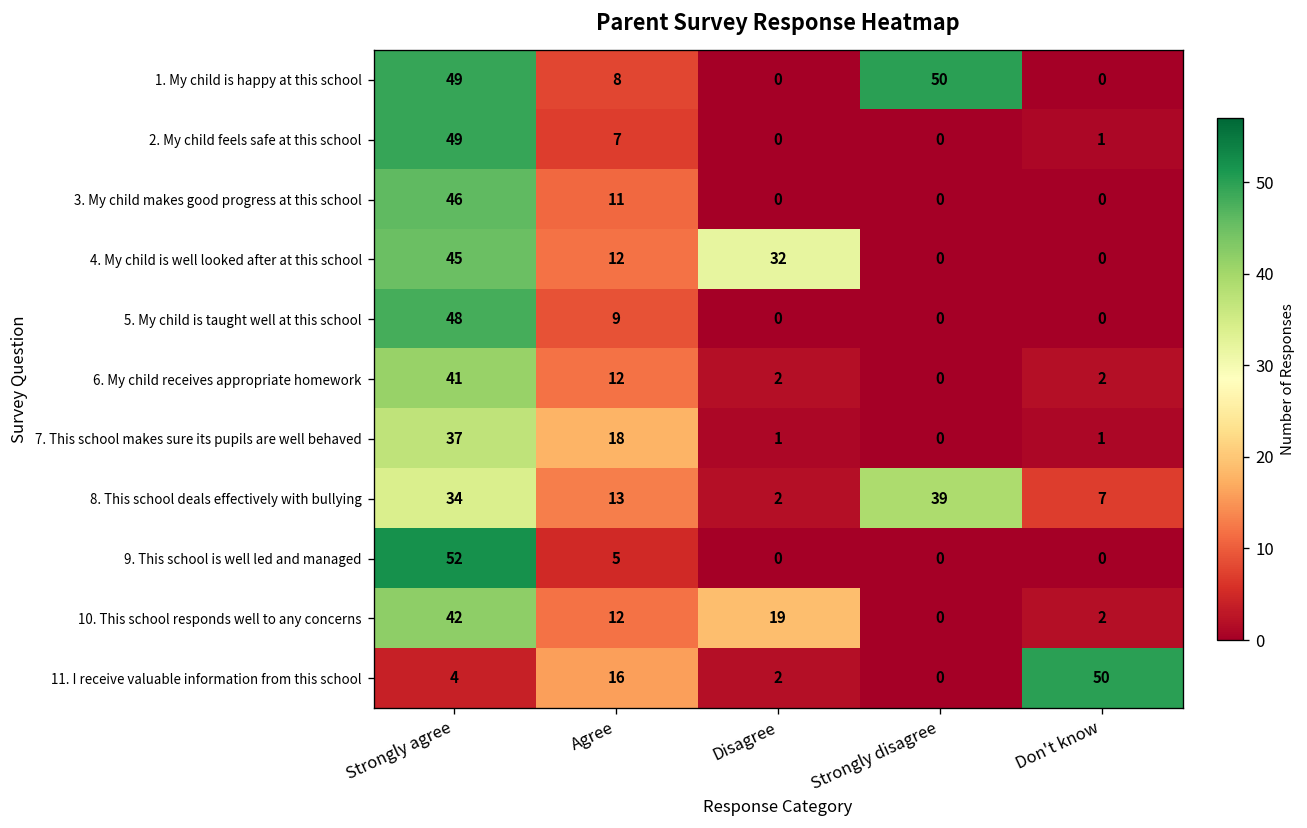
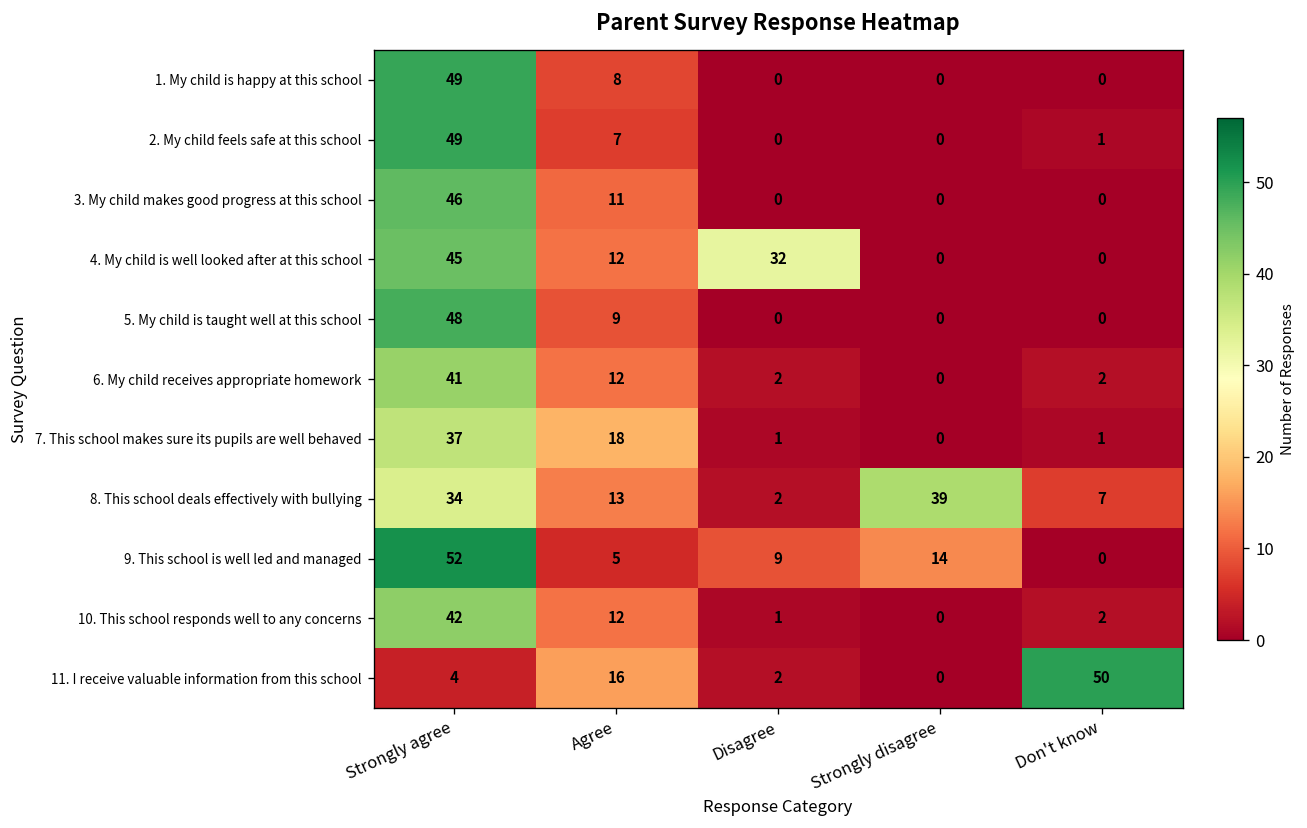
1. My child is happy at this school, Strongly disagree: 50 -> 0
9. This school is well led and managed, Disagree: 0 -> 9
9. This school is well led and managed, Strongly disagree: 0 -> 14
10. This school responds well to any concerns, Disagree: 19 -> 1
